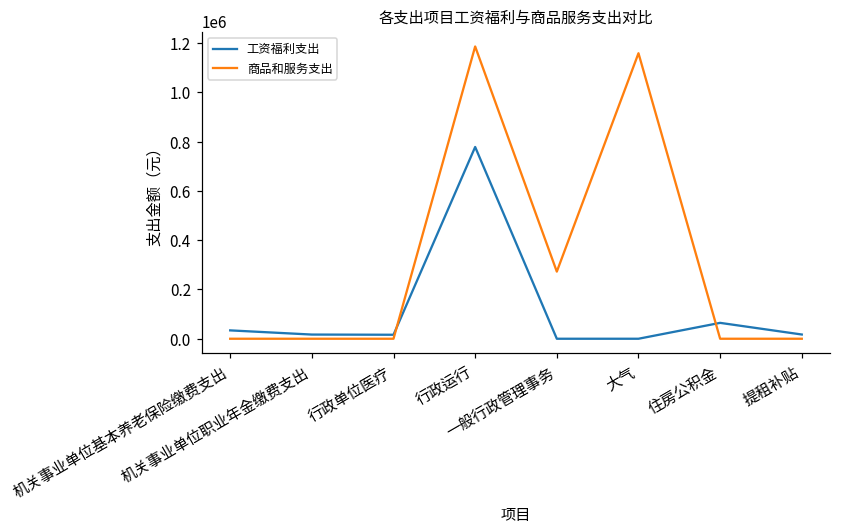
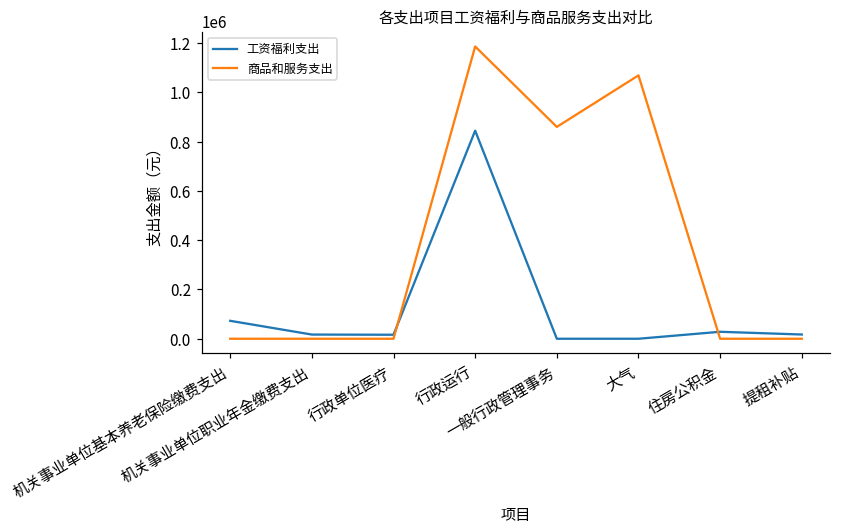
工资福利支出, 机关事业单位基本养老保险缴费支出: 30000 -> 70000
工资福利支出, 行政运行: 780000 -> 840000
商品和服务支出, 一般行政管理事务: 270000 -> 860000
商品和服务支出, 大气: 1160000 -> 1070000
工资福利支出, 住房公积金: 60000 -> 30000
